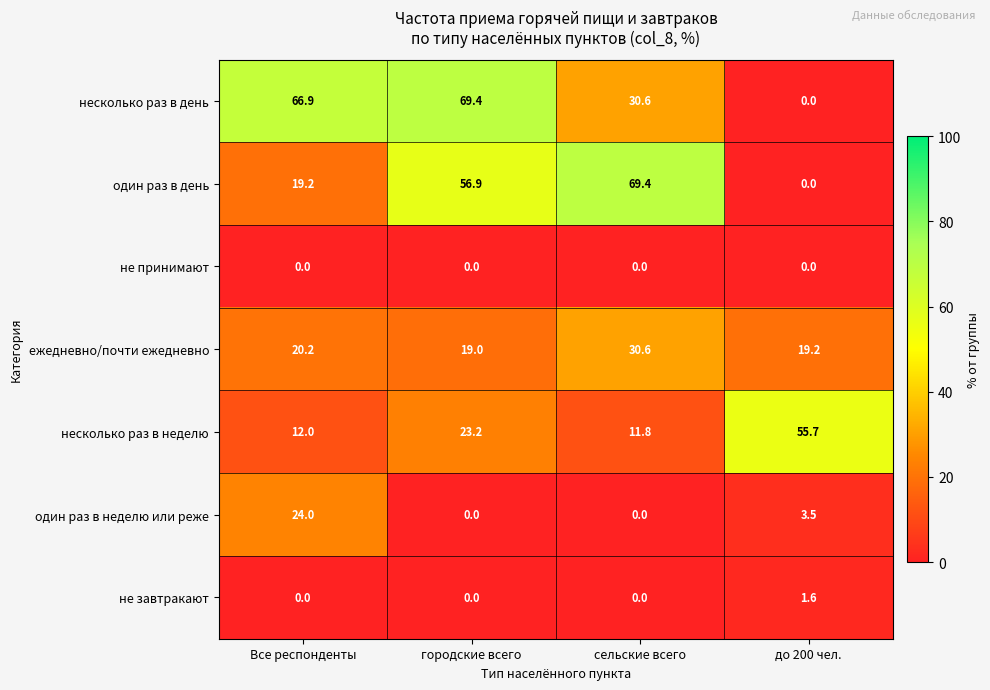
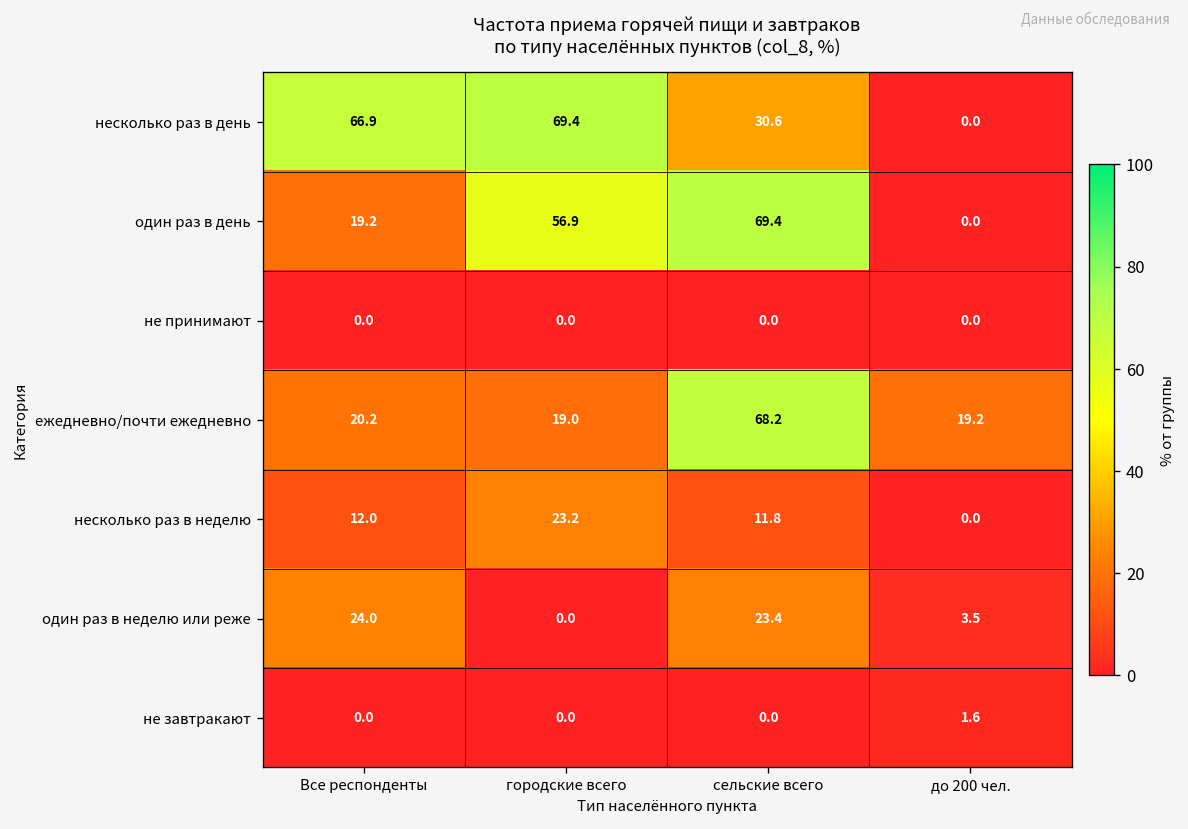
ежедневно/почти ежедневно, сельские всего: 30.6 -> 68.2
несколько раз в неделю, до 200 чел.: 55.7 -> 0.0
один раз в неделю или реже, сельские всего: 0.0 -> 23.4
